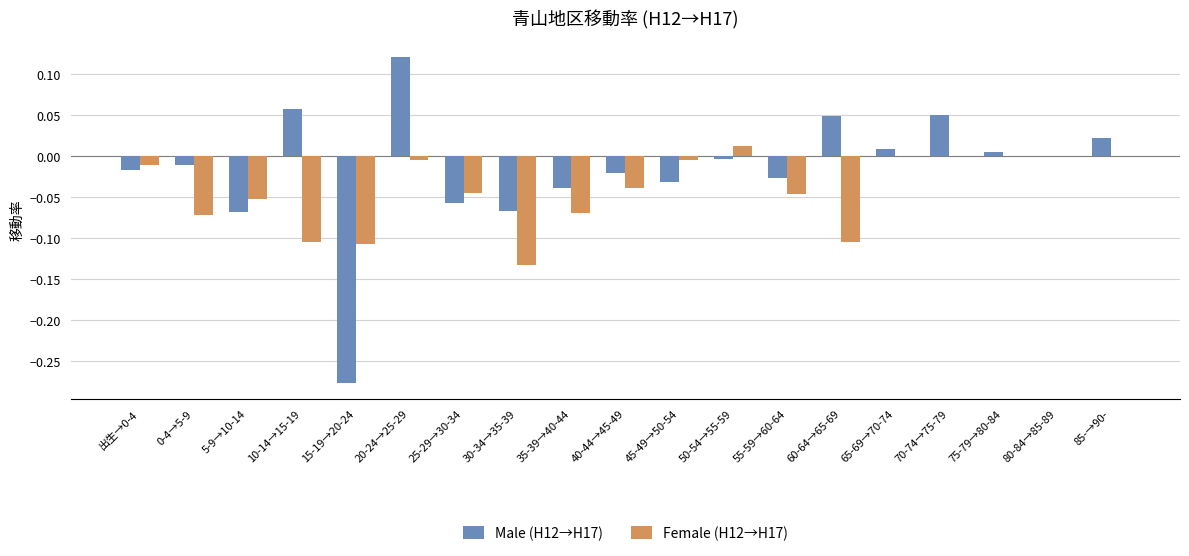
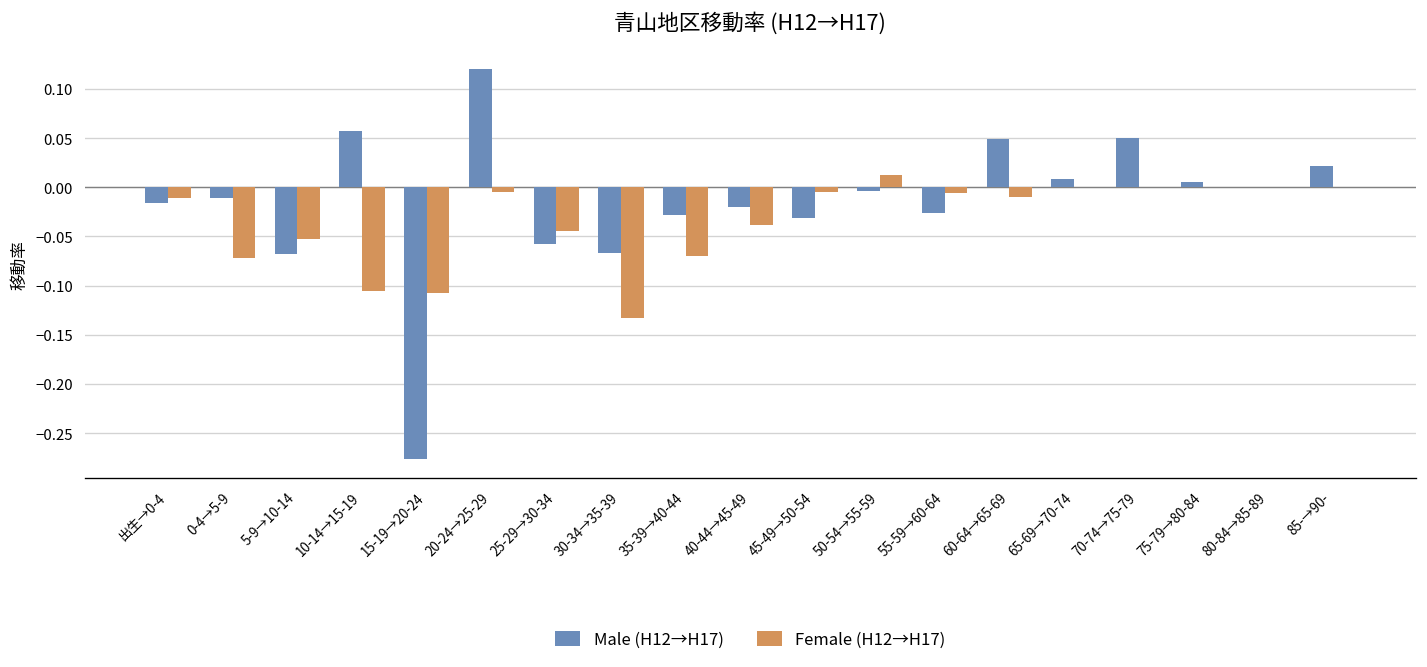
Male (H12→H17), 35-39→40-44: -0.04 -> -0.03
Female (H12→H17), 55-59→60-64: -0.05 -> -0.01
Female (H12→H17), 60-64→65-69: -0.10 -> -0.01
